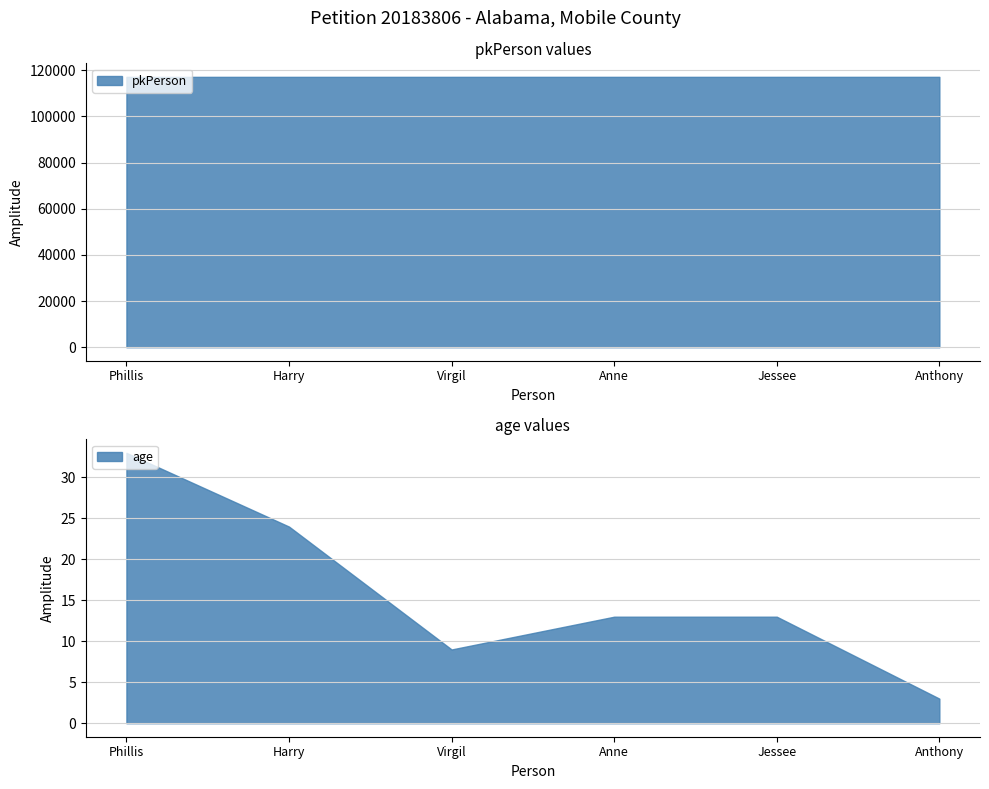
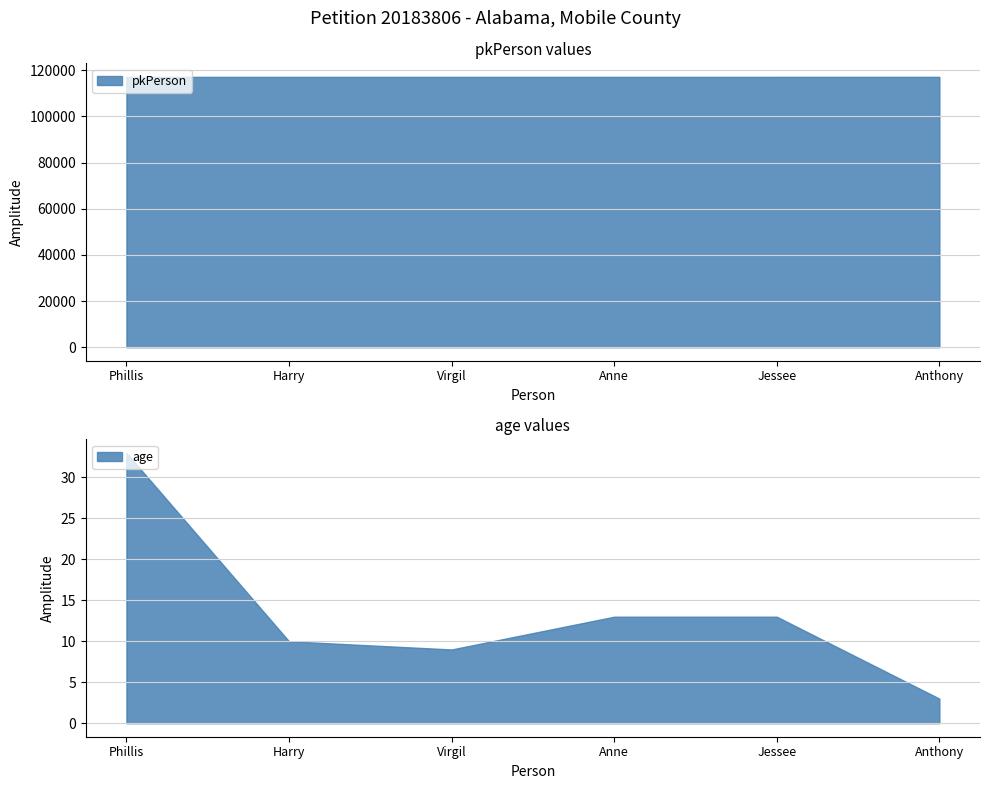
age values, Harry: 24 -> 10
